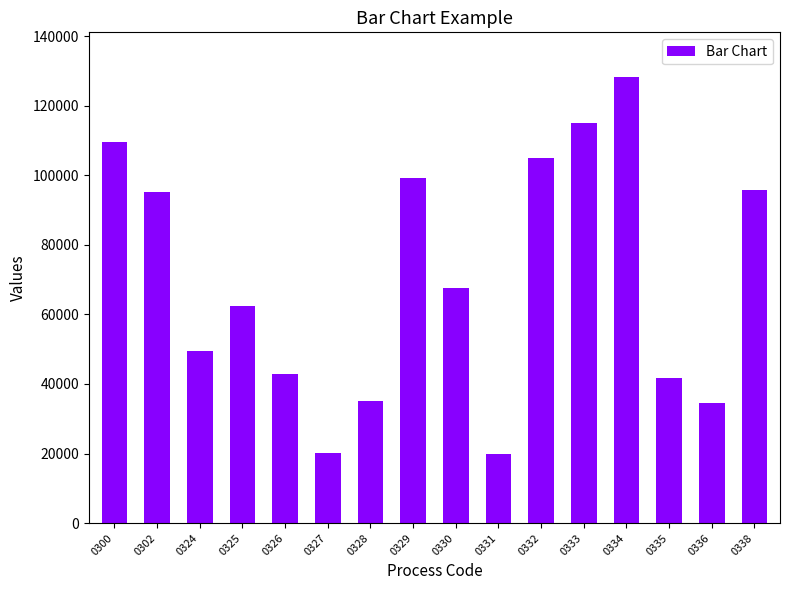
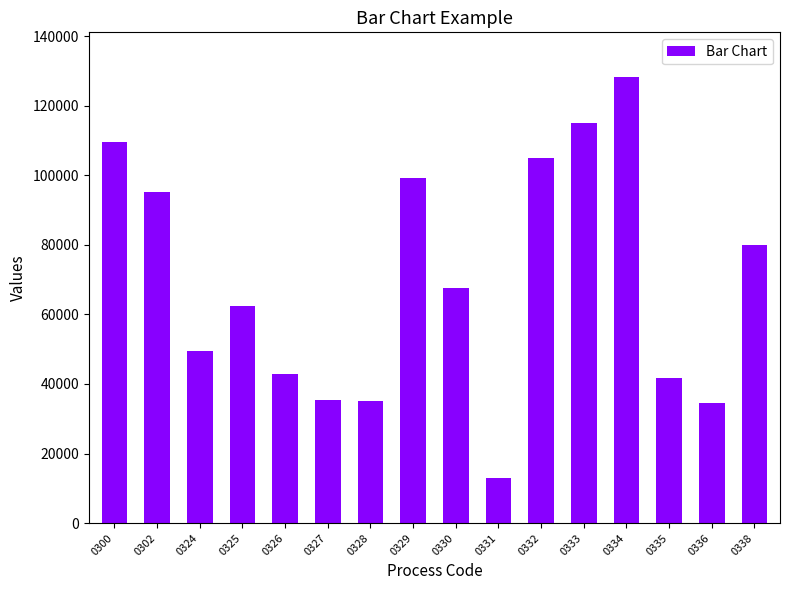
0327: 20000 -> 35000
0331: 20000 -> 13000
0338: 96000 -> 80000
